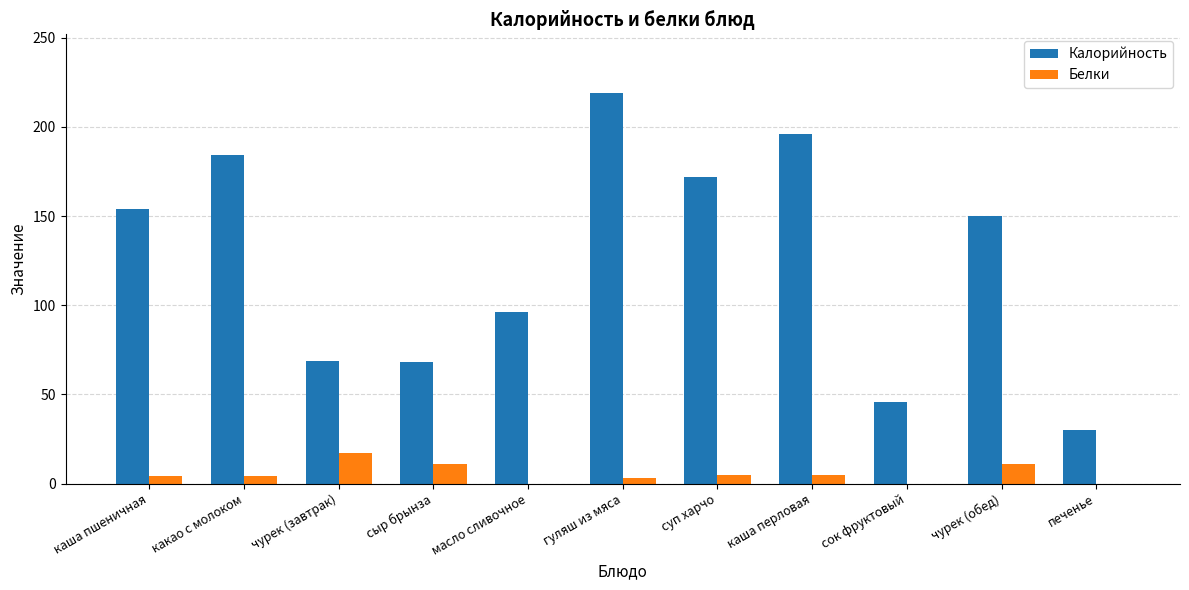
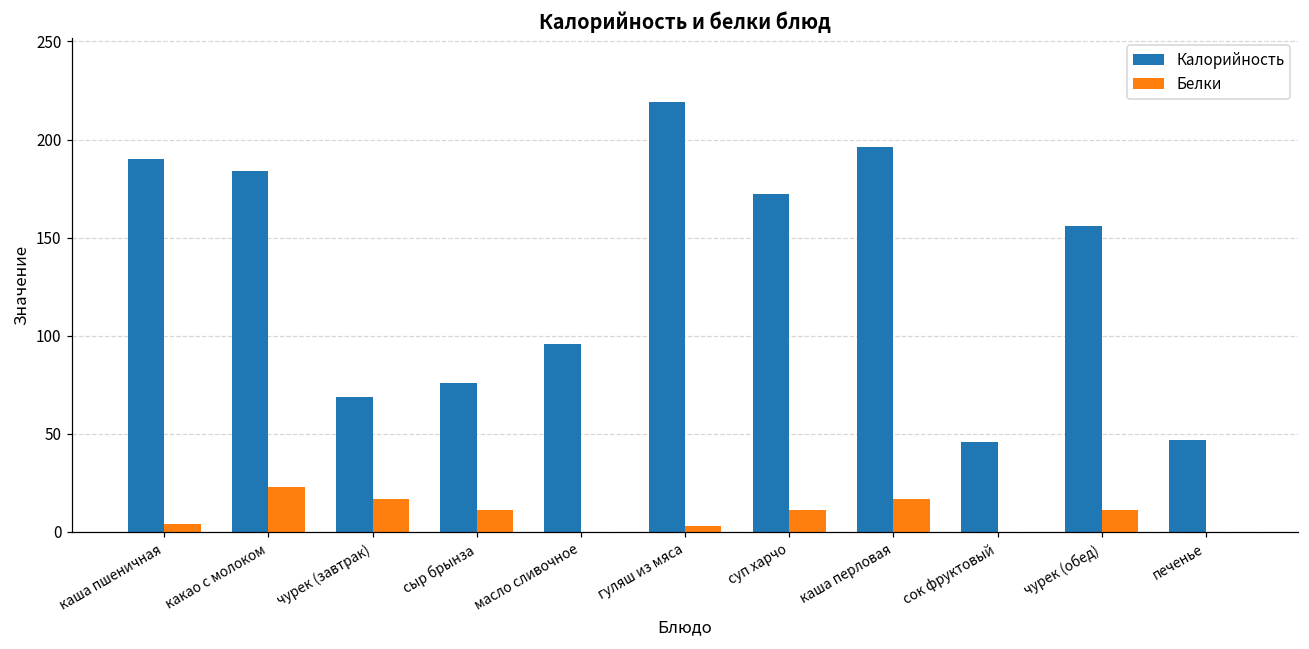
Калорийность, каша пшеничная: 154 -> 190
Белки, какао с молоком: 4 -> 23
Калорийность, сыр брынза: 68 -> 76
Белки, суп харчо: 5 -> 11
Белки, каша перловая: 5 -> 17
Калорийность, чурек (обед): 150 -> 156
Калорийность, печенье: 30 -> 47
